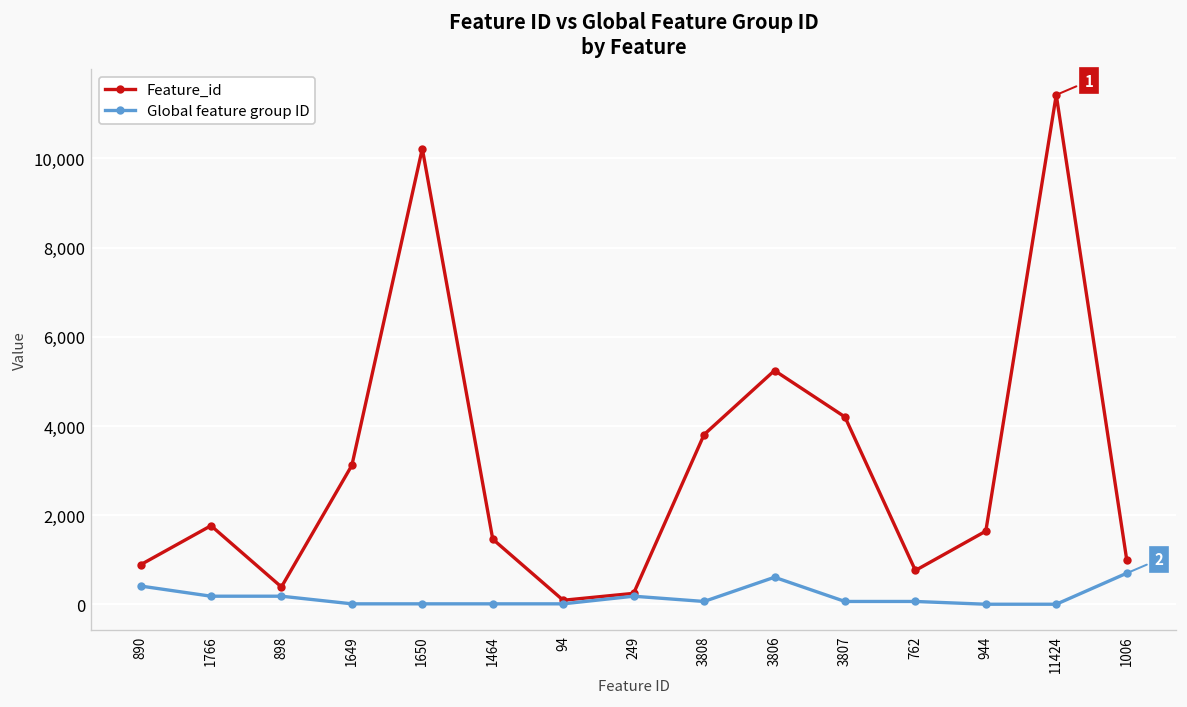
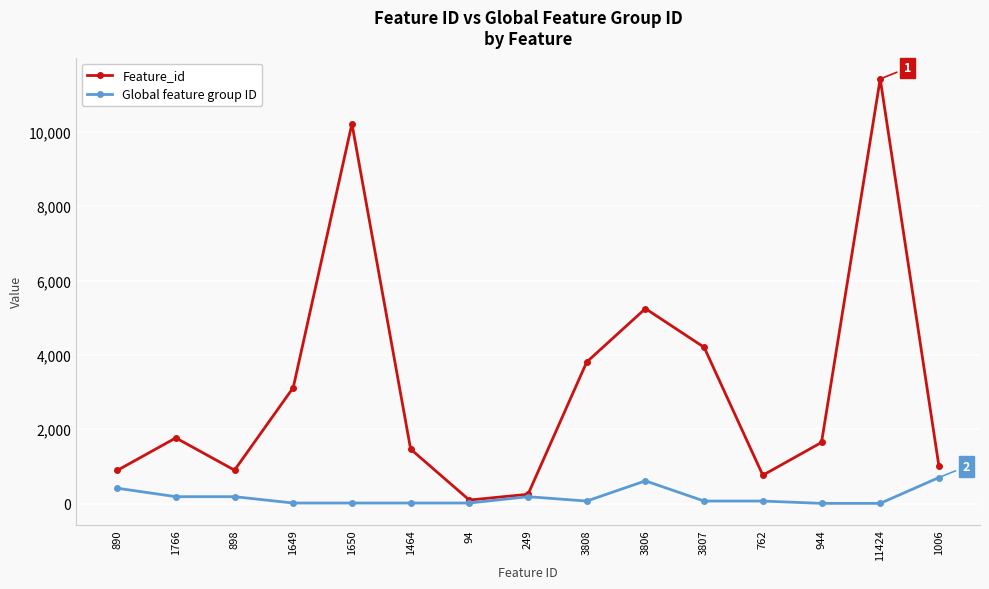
Feature_id, 898: 400 -> 900
